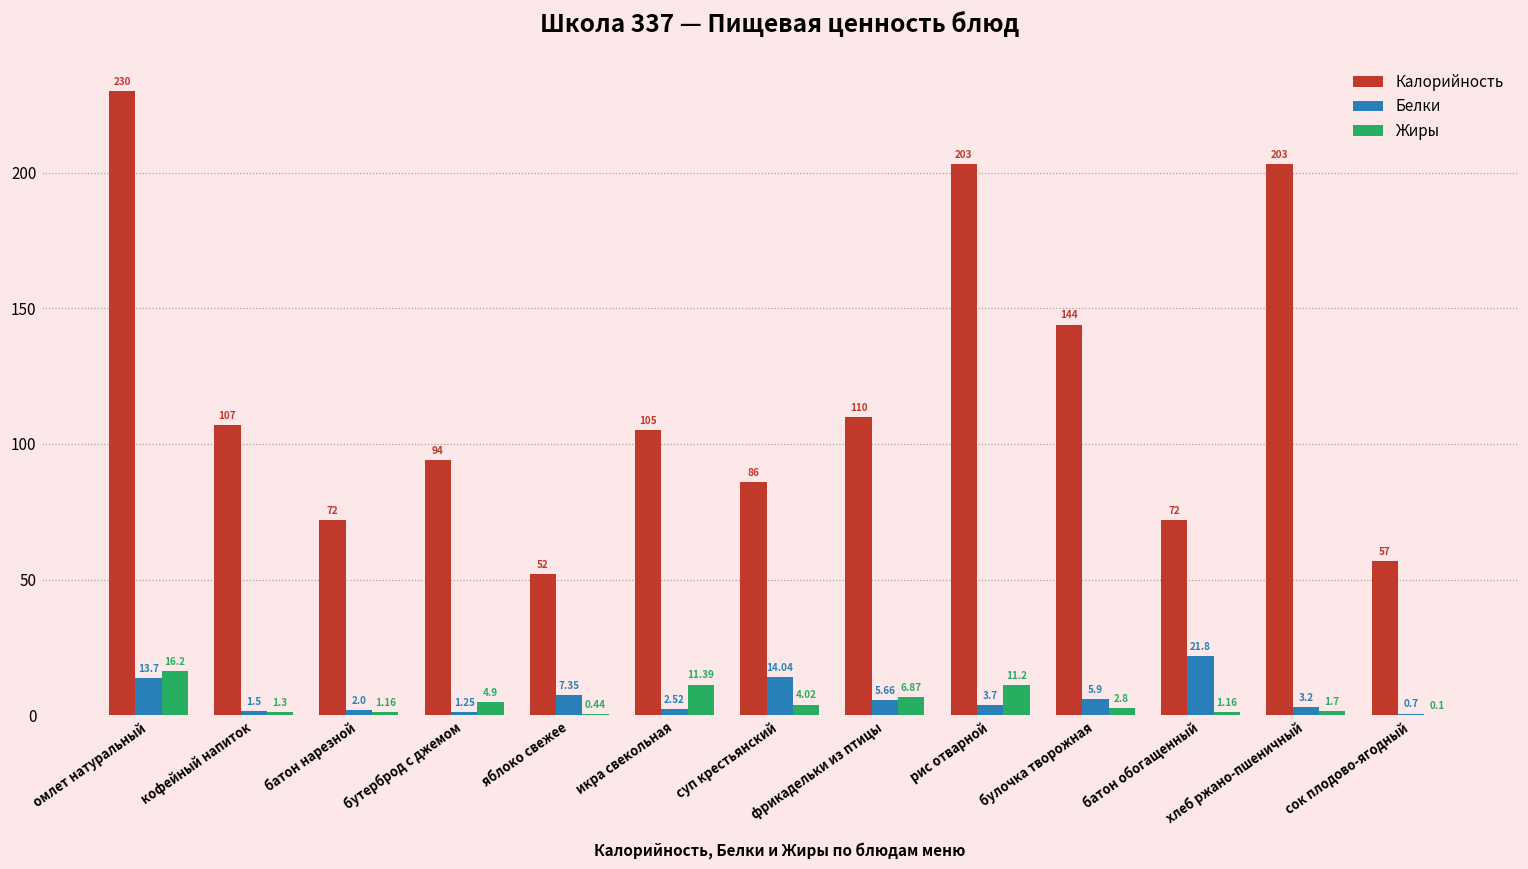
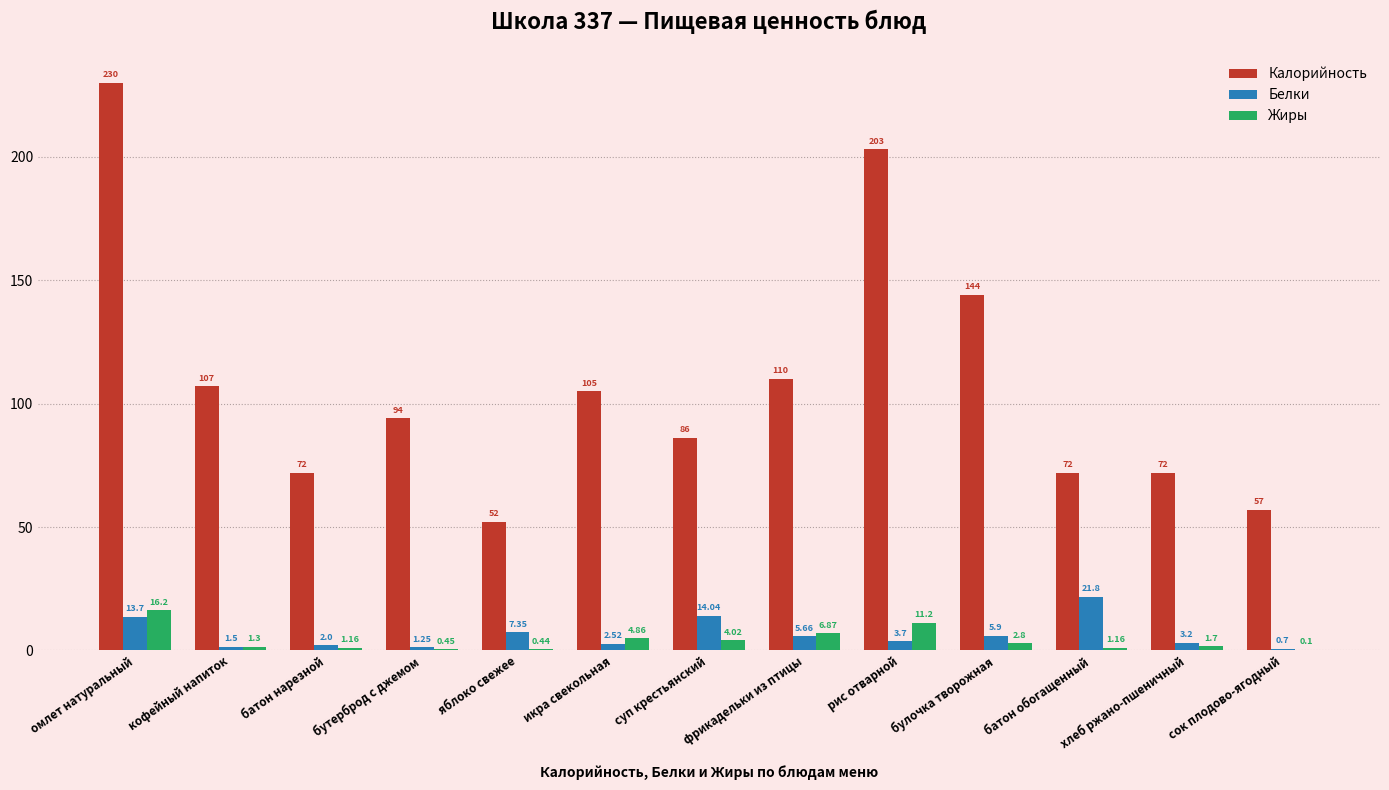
Жиры, бутерброд с джемом: 4.9 -> 0.45
Жиры, икра свекольная: 11.39 -> 4.86
Калорийность, хлеб ржано-пшеничный: 203 -> 72
